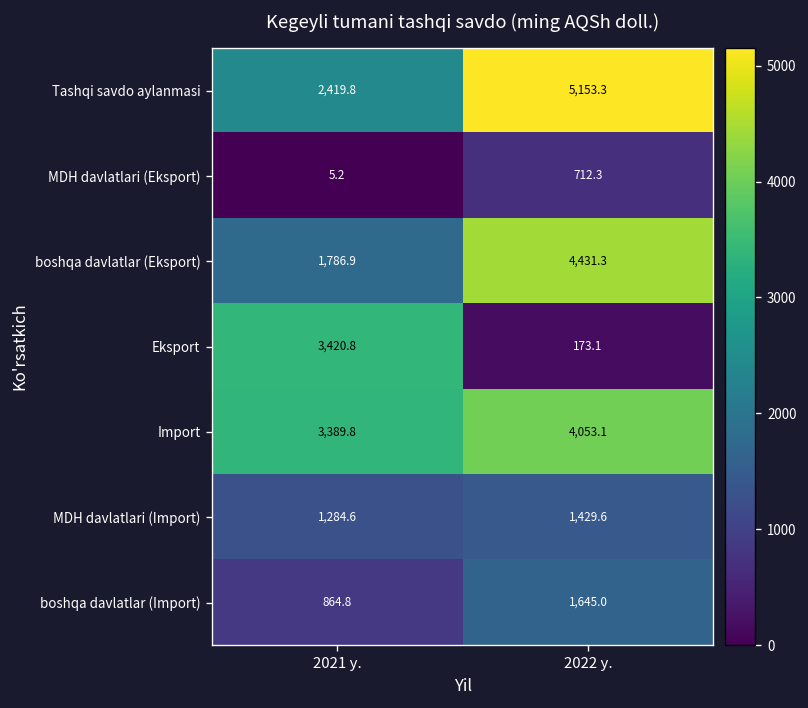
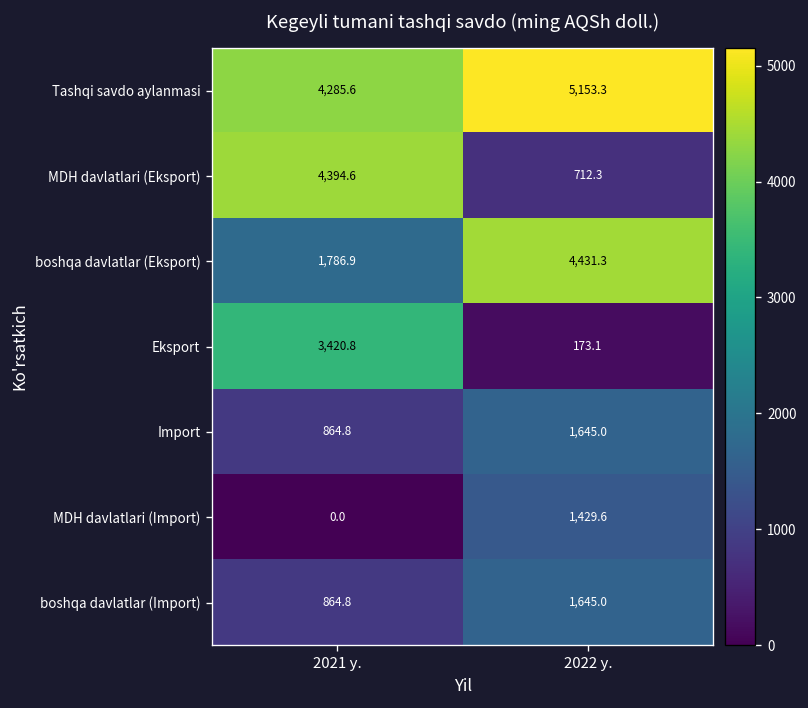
Tashqi savdo aylanmasi, 2021 y.: 2,419.8 -> 4,285.6
MDH davlatlari (Eksport), 2021 y.: 5.2 -> 4,394.6
Import, 2021 y.: 3,389.8 -> 864.8
Import, 2022 y.: 4,053.1 -> 1,645.0
MDH davlatlari (Import), 2021 y.: 1,284.6 -> 0.0
